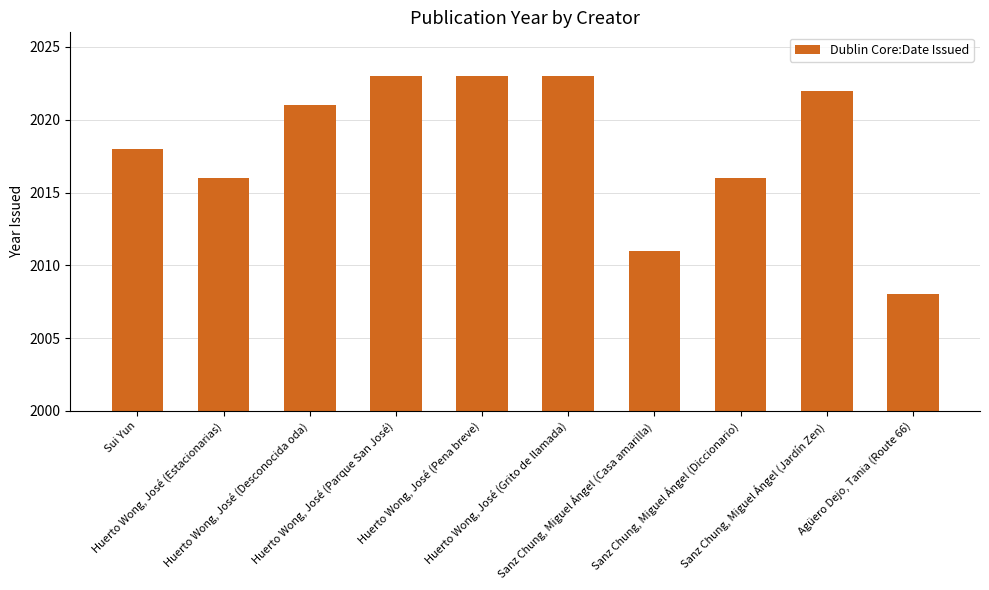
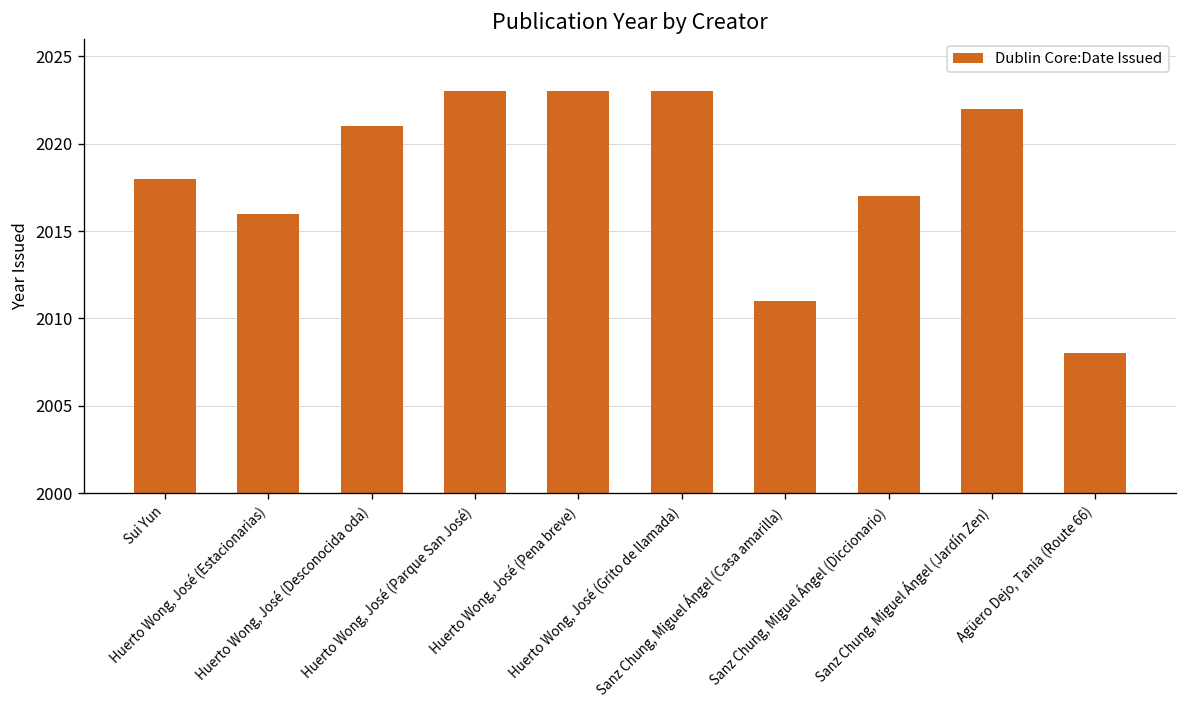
Sanz Chung, Miguel Ángel (Diccionario): 2016 -> 2017
